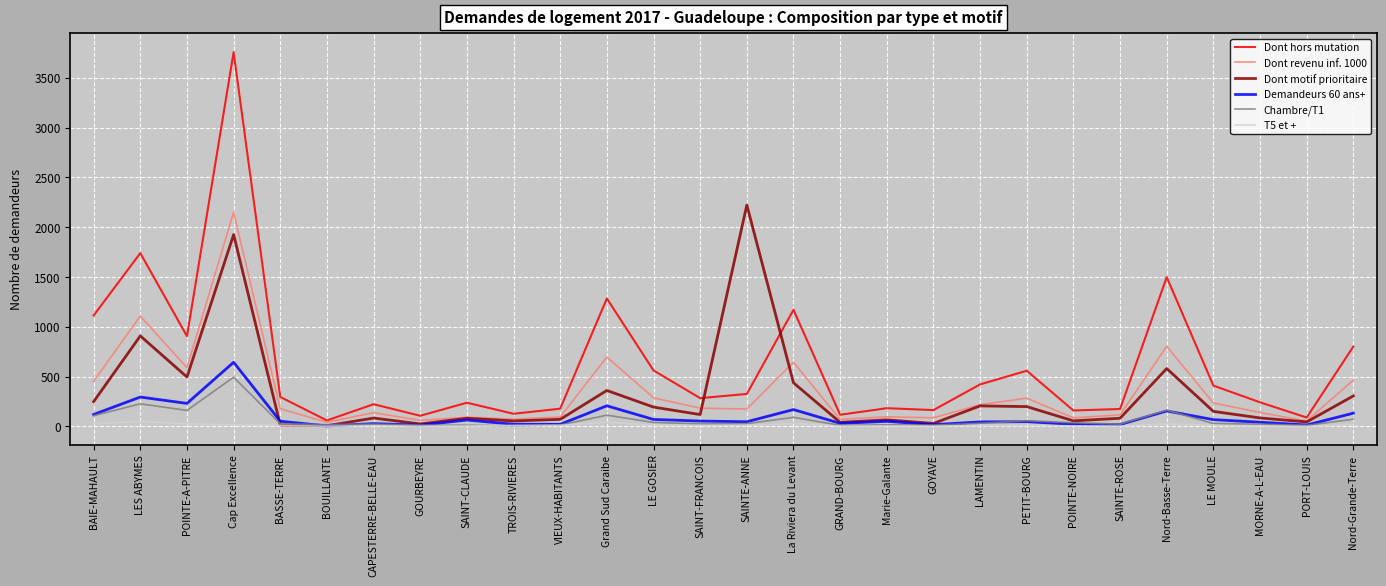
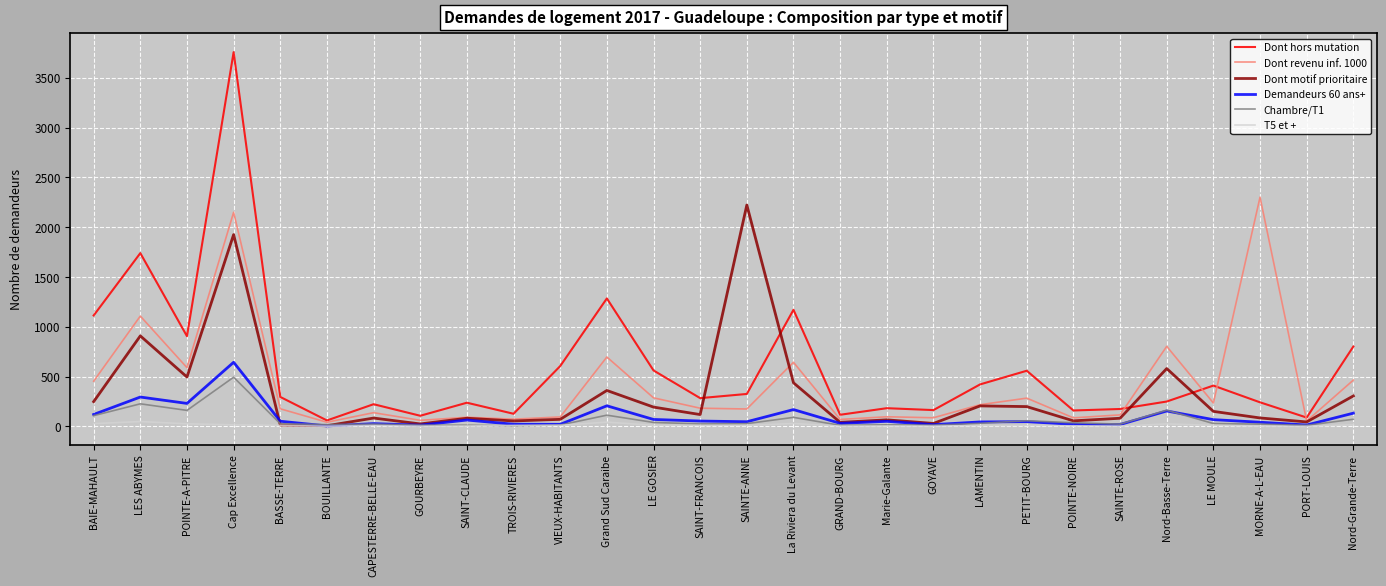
Dont hors mutation, VIEUX-HABITANTS: 200 -> 600
Dont hors mutation, Nord-Basse-Terre: 1500 -> 200
Dont revenu inf. 1000, MORNE-A-L-EAU: 100 -> 2300
